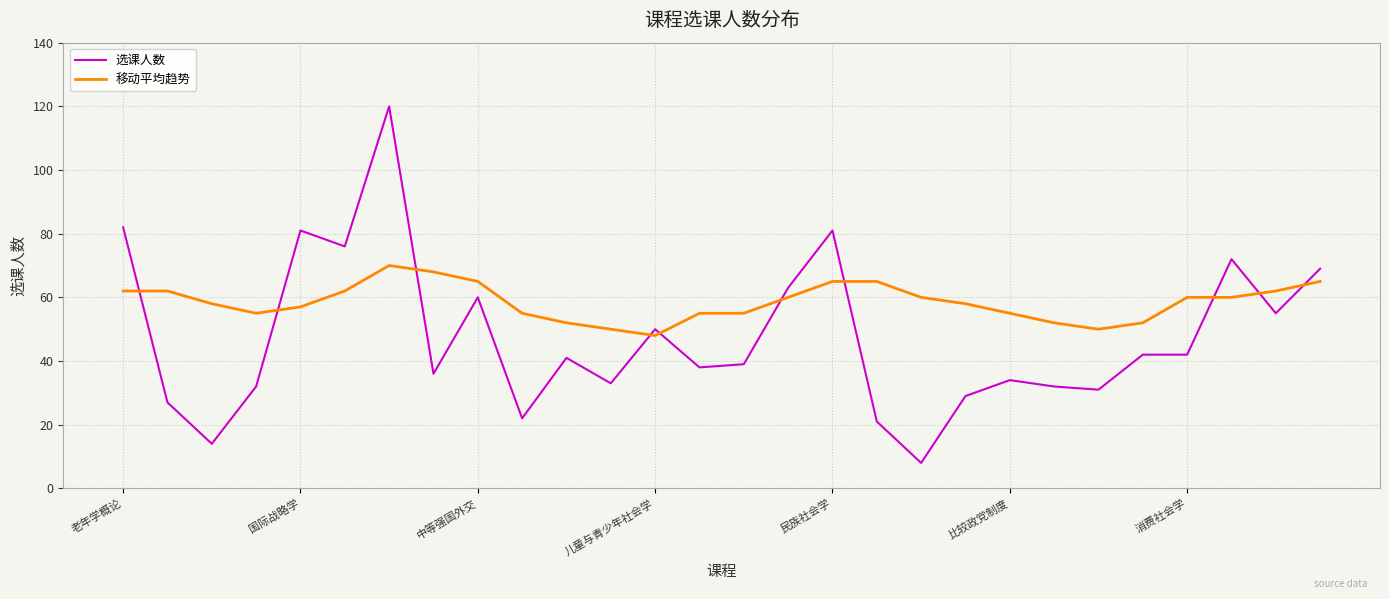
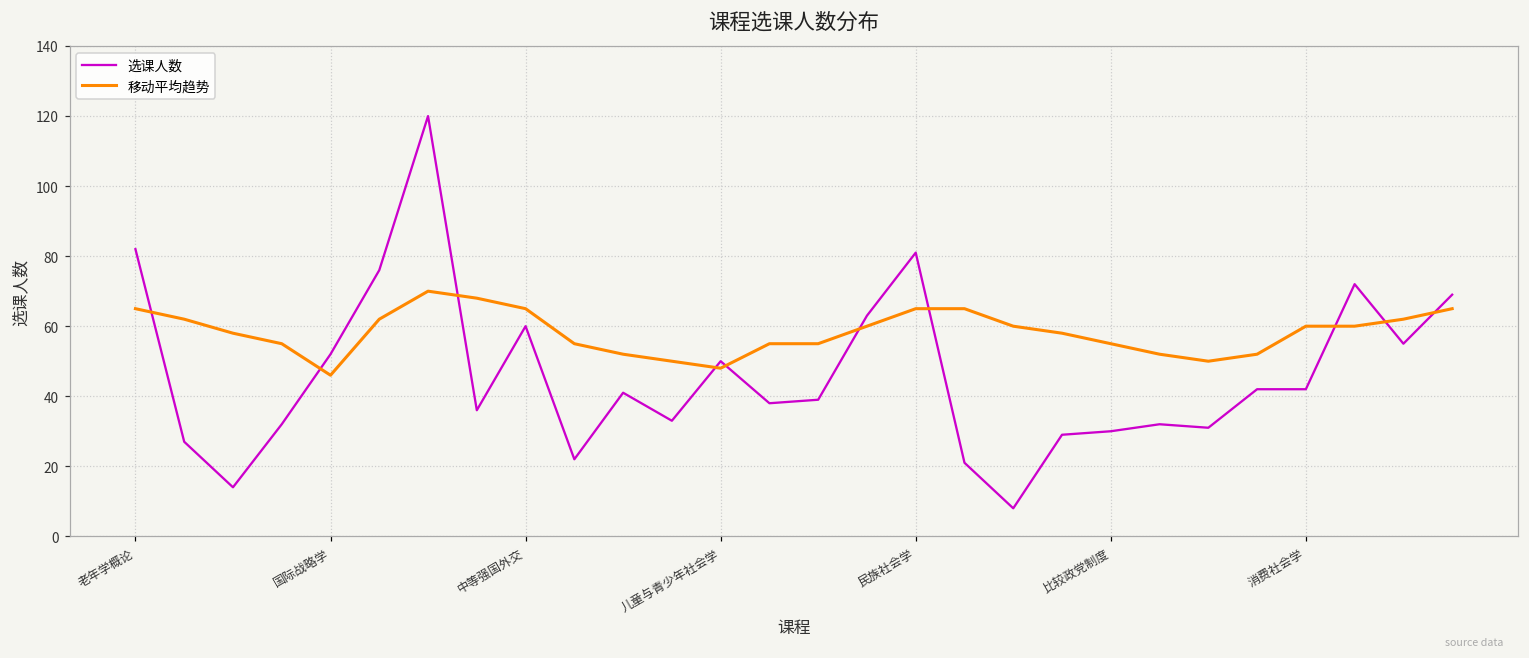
移动平均趋势, 老年学概论: 62 -> 65
选课人数, 国际战略学: 81 -> 52
移动平均趋势, 国际战略学: 57 -> 46
选课人数, 比较政党制度: 34 -> 30
